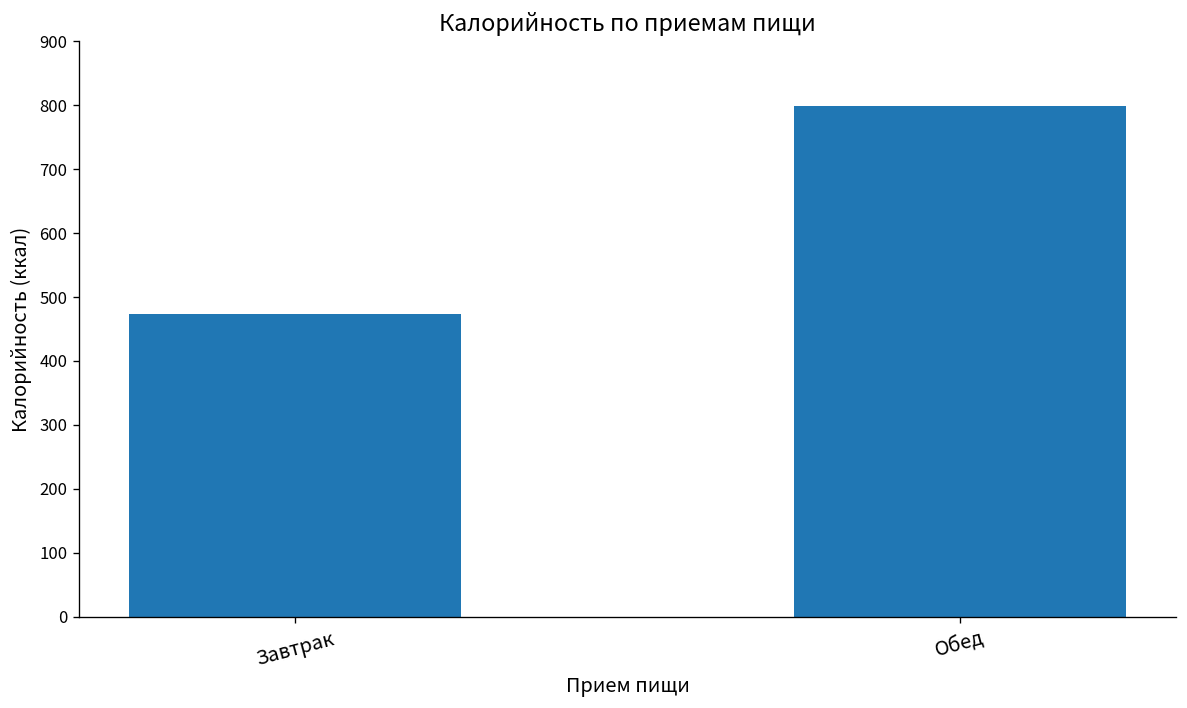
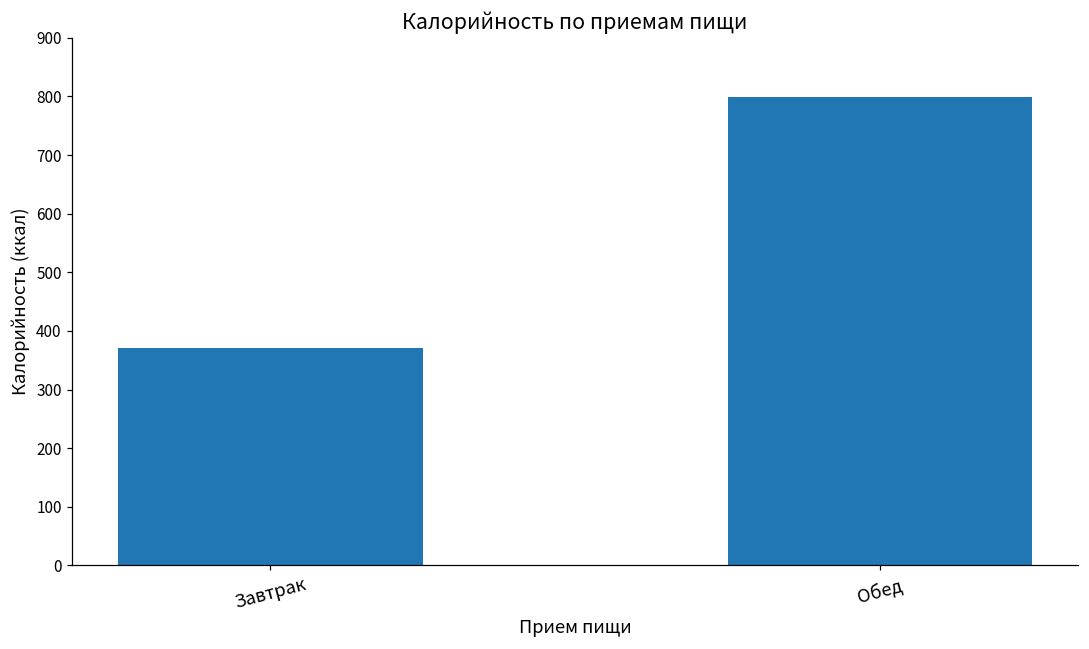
Завтрак: 470 -> 370
